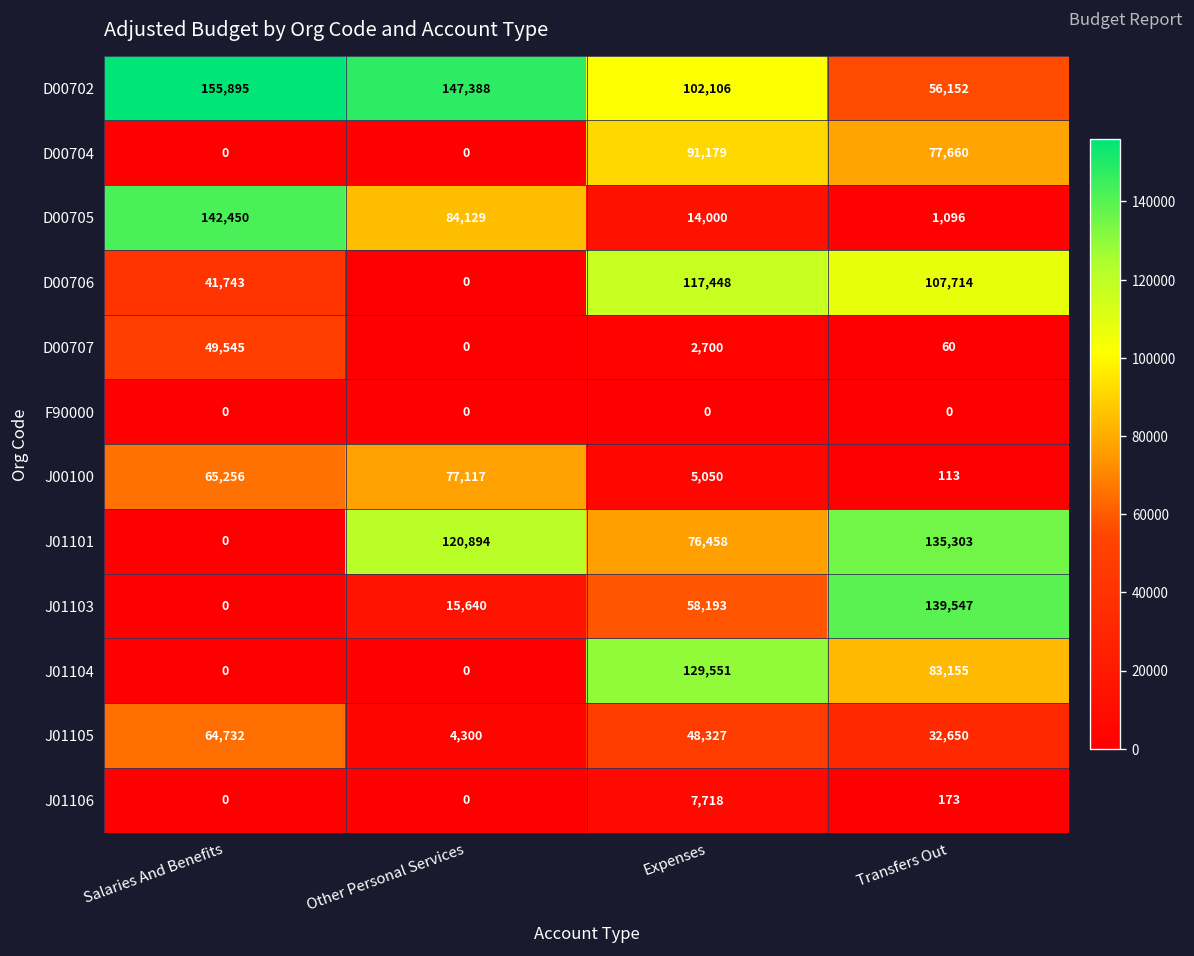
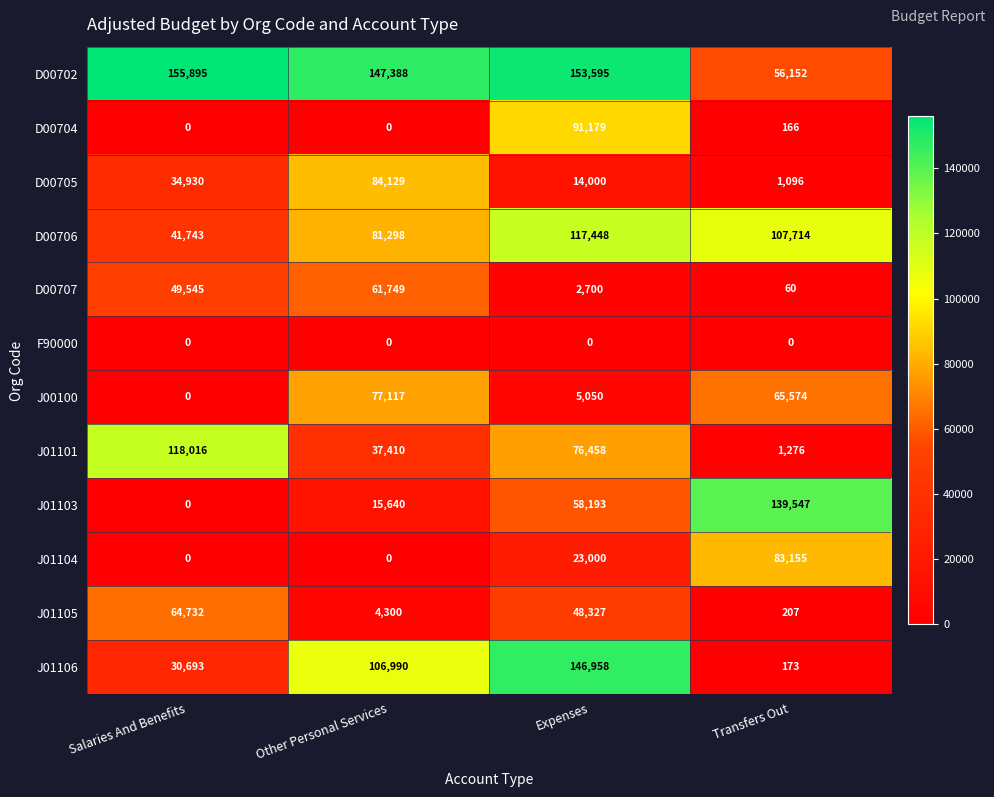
D00702, Expenses: 102,106 -> 153,595
D00704, Transfers Out: 77,660 -> 166
D00705, Salaries And Benefits: 142,450 -> 34,930
D00706, Other Personal Services: 0 -> 81,298
D00707, Other Personal Services: 0 -> 61,749
J00100, Salaries And Benefits: 65,256 -> 0
J00100, Transfers Out: 113 -> 65,574
J01101, Salaries And Benefits: 0 -> 118,016
J01101, Other Personal Services: 120,894 -> 37,410
J01101, Transfers Out: 135,303 -> 1,276
J01104, Expenses: 129,551 -> 23,000
J01105, Transfers Out: 32,650 -> 207
J01106, Salaries And Benefits: 0 -> 30,693
J01106, Other Personal Services: 0 -> 106,990
J01106, Expenses: 7,718 -> 146,958
